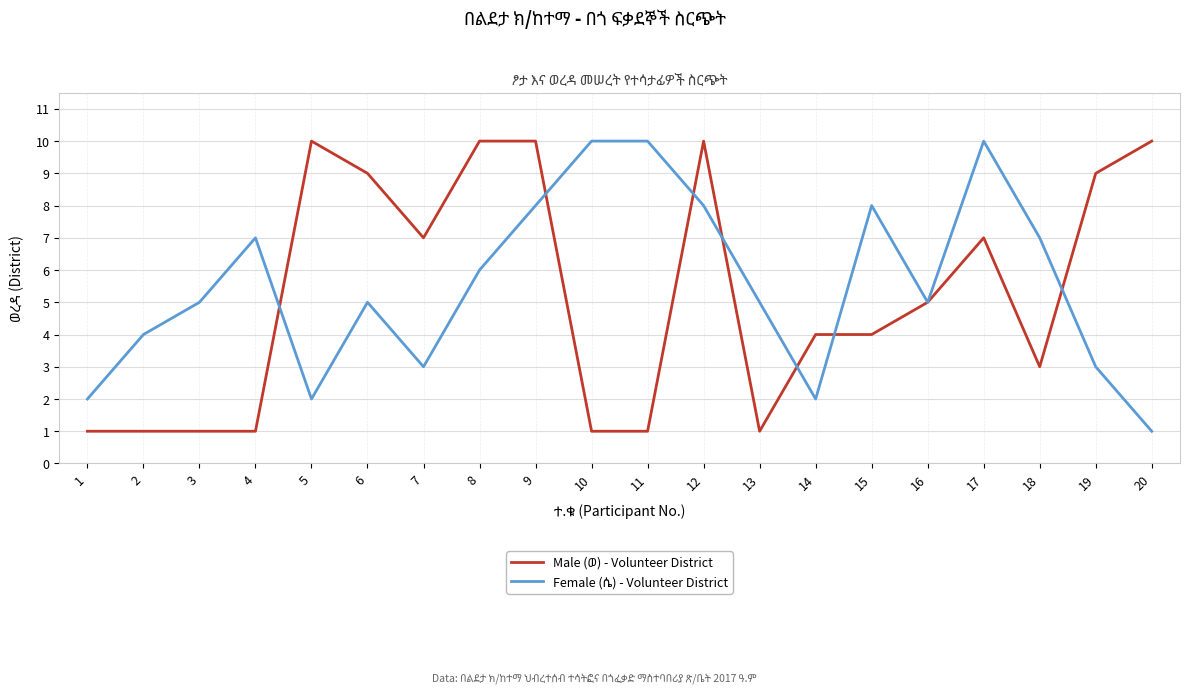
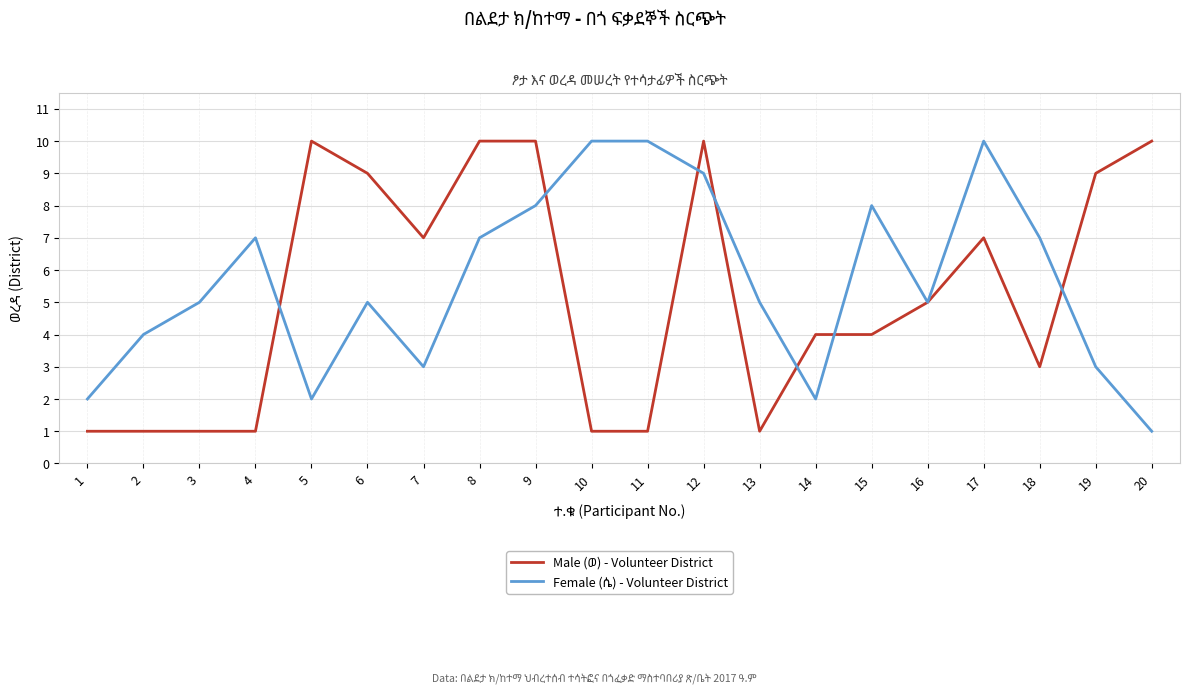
Female (ሴ) - Volunteer District, 8: 6 -> 7
Female (ሴ) - Volunteer District, 12: 8 -> 9
